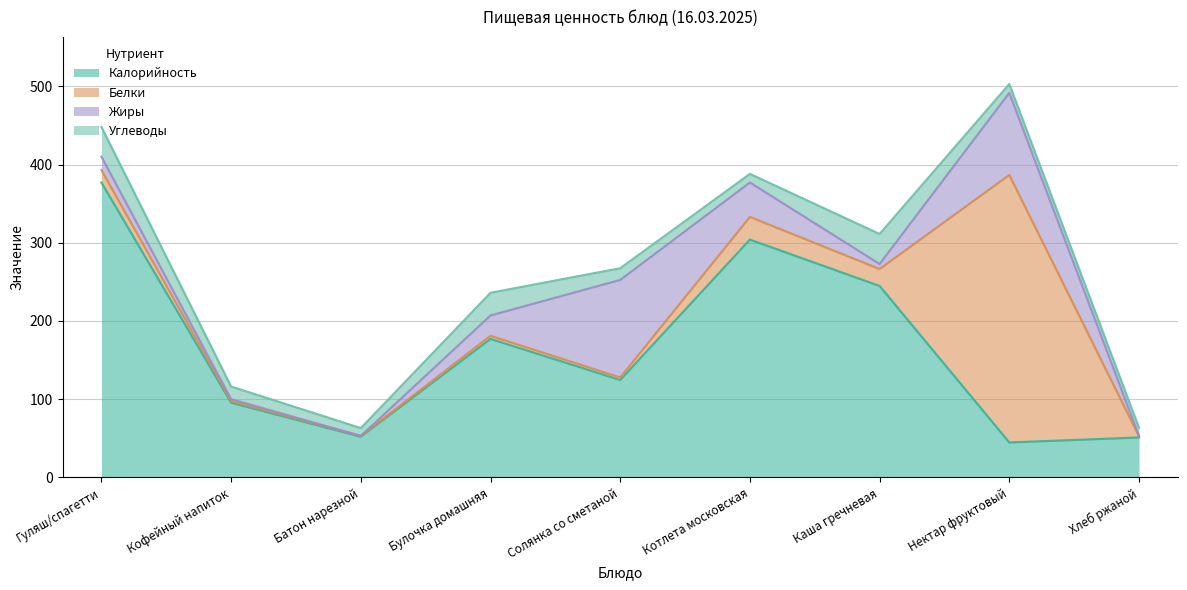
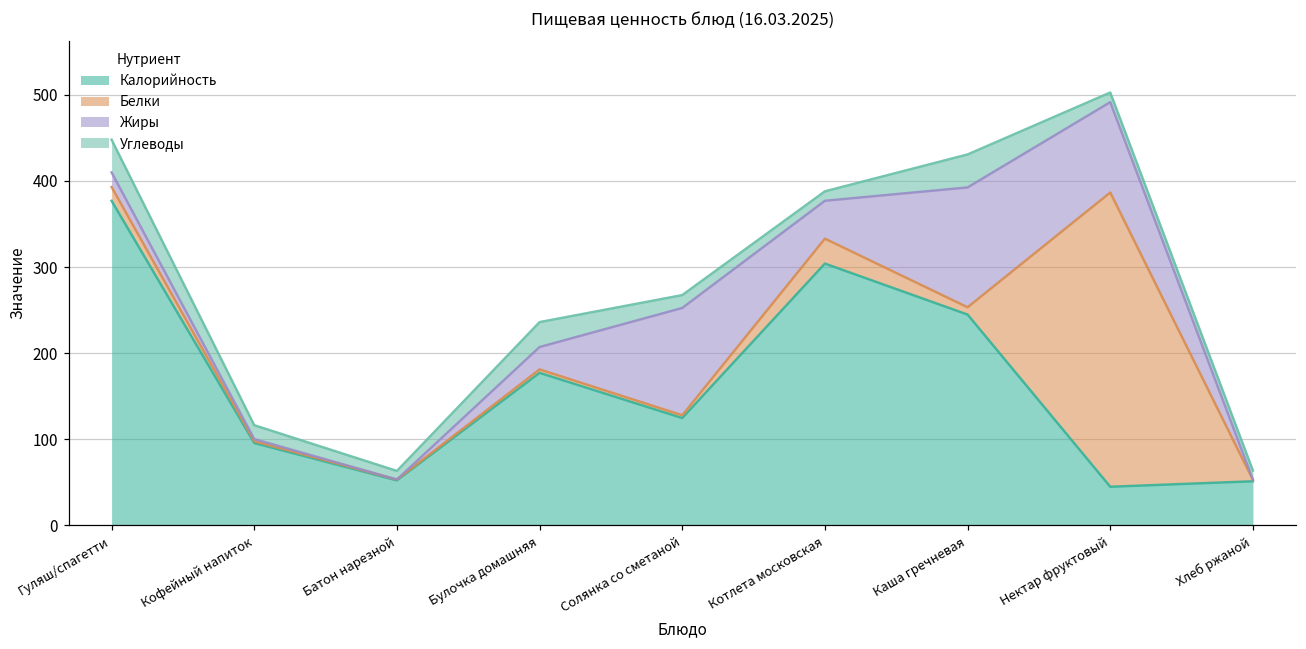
Белки, Каша гречневая: 20 -> 10
Жиры, Каша гречневая: 10 -> 140
